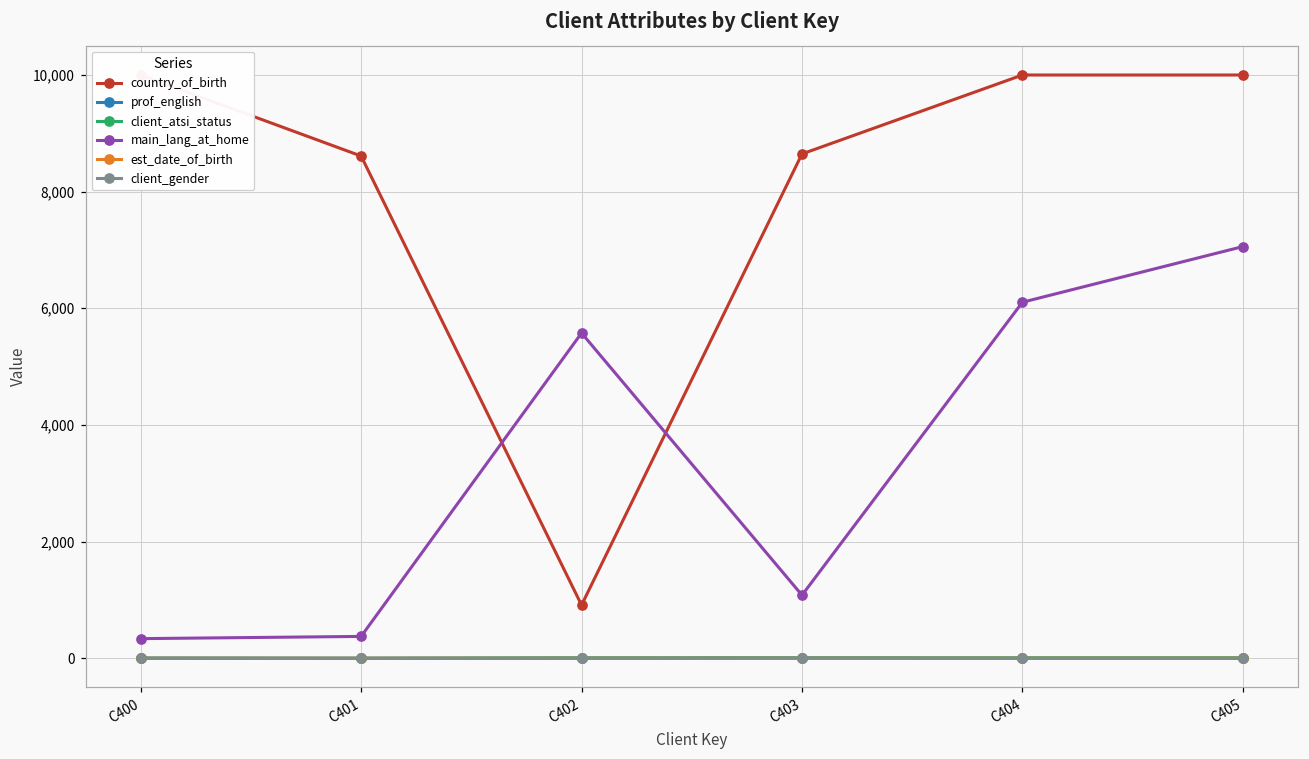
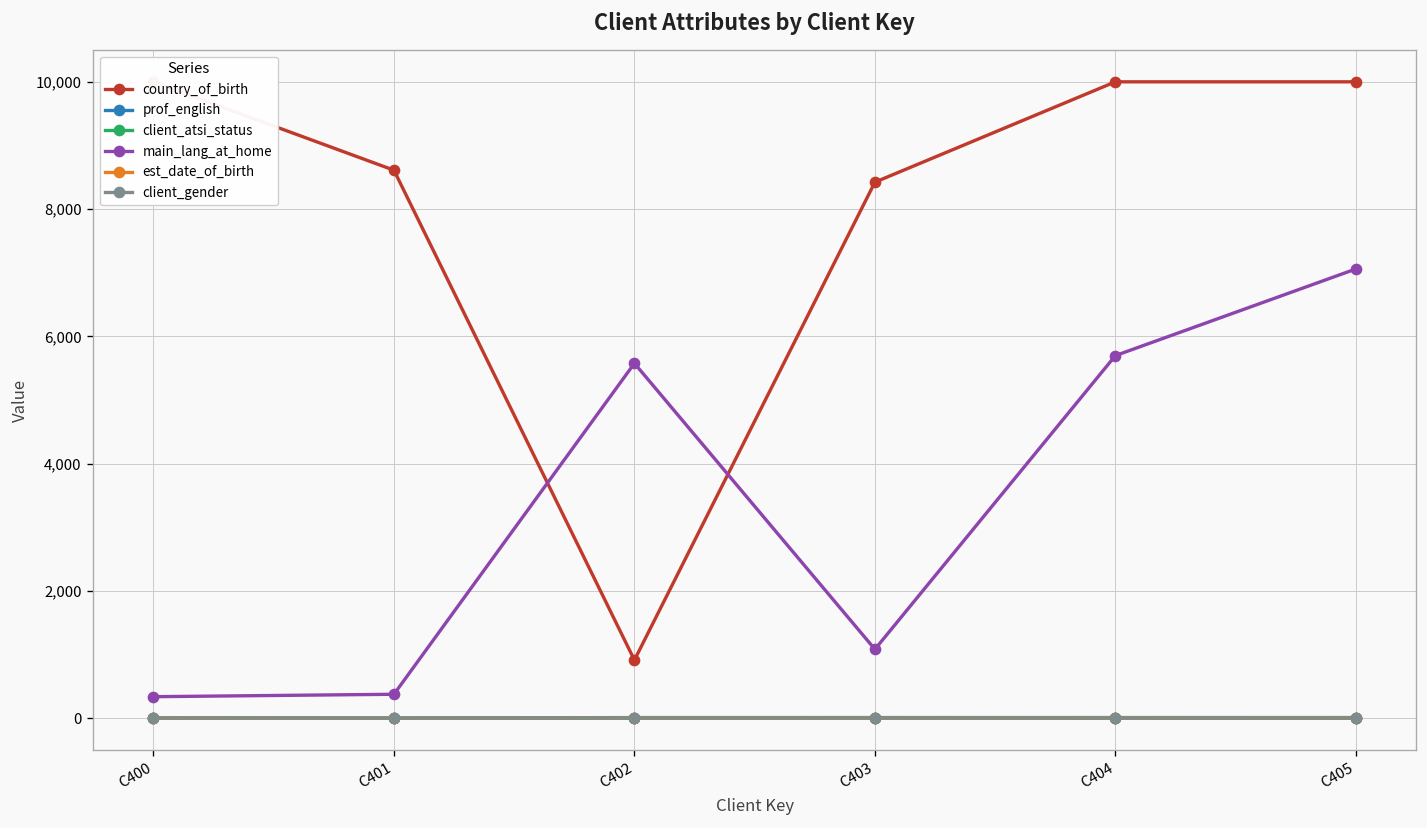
country_of_birth, C403: 8,600 -> 8,400
main_lang_at_home, C404: 6,100 -> 5,700
